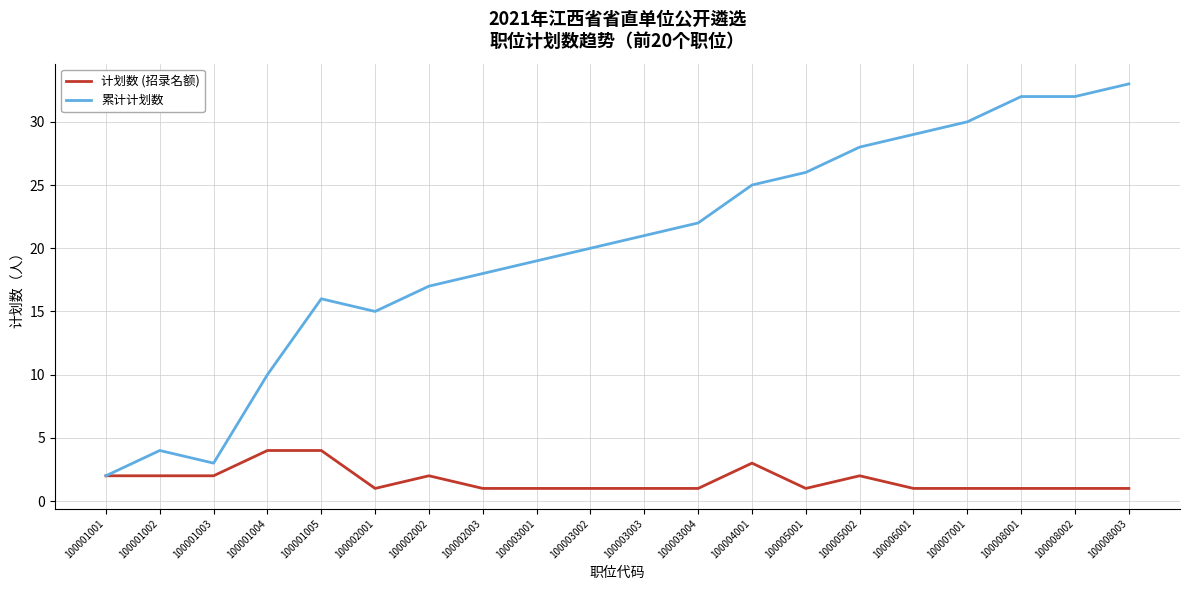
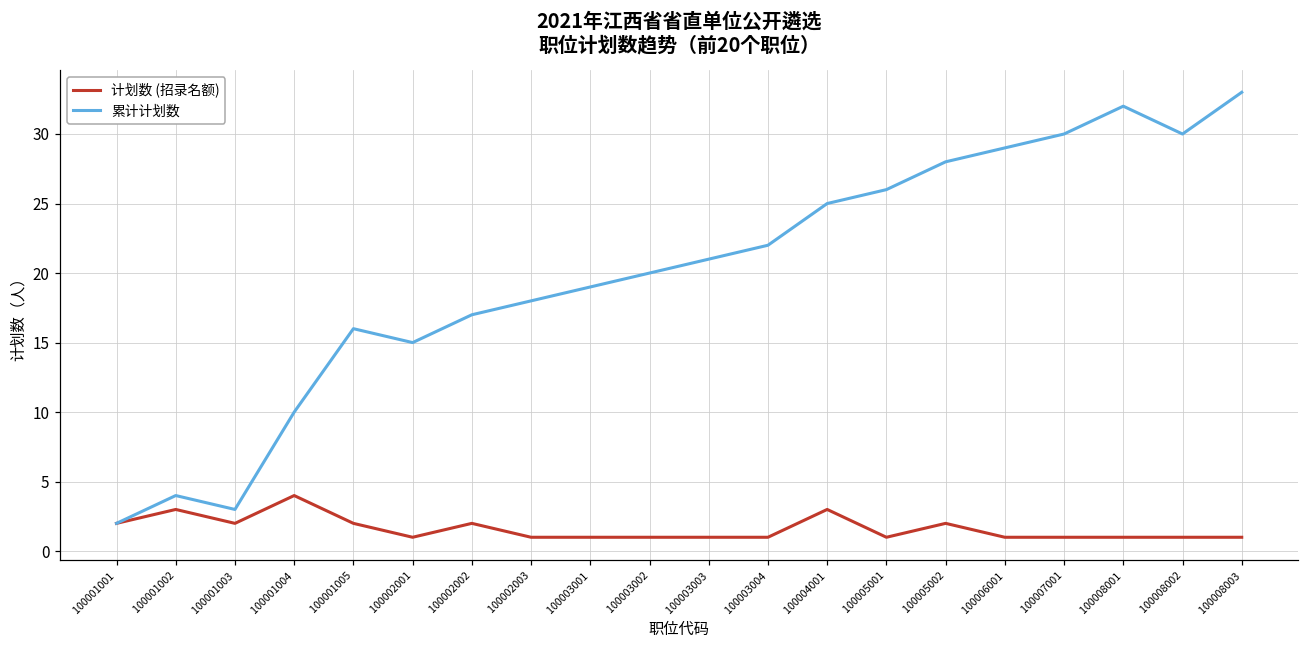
计划数 (招录名额), 100001002: 2 -> 3
计划数 (招录名额), 100001005: 4 -> 2
累计计划数, 100008002: 32 -> 30
